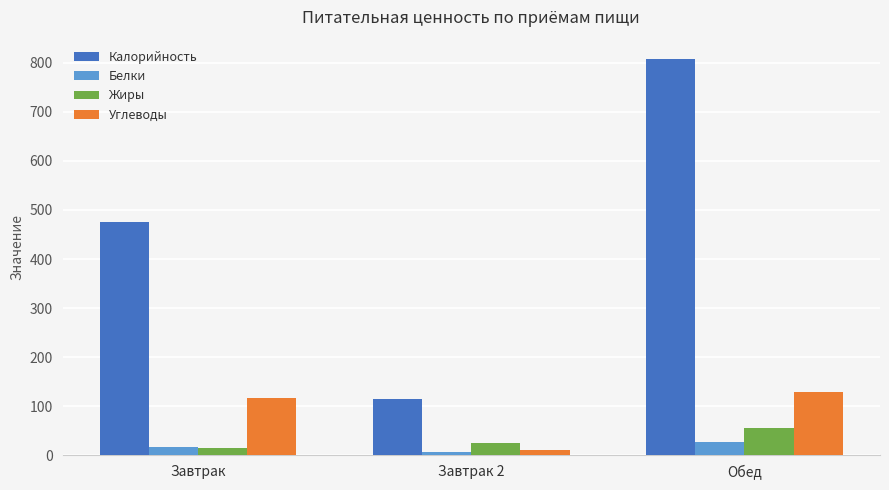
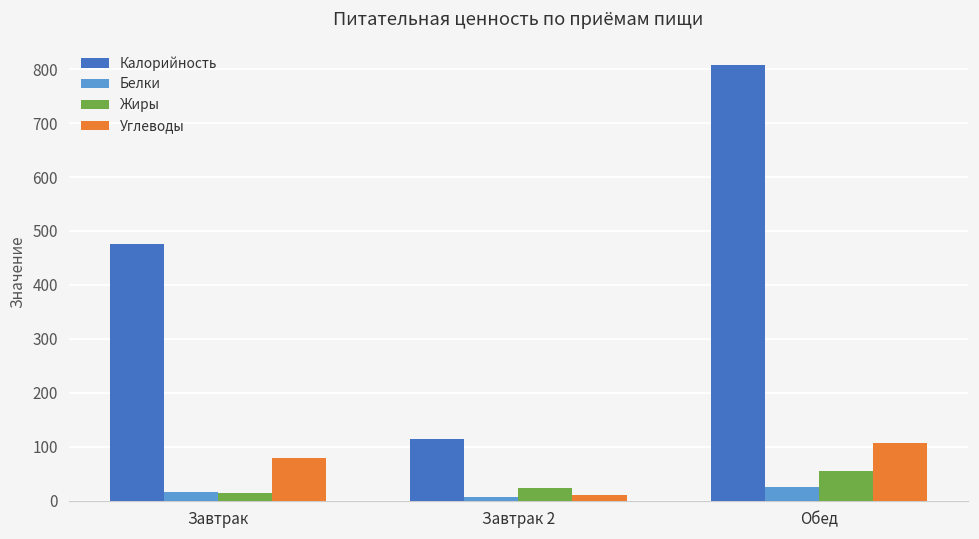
Углеводы, Завтрак: 120 -> 80
Углеводы, Обед: 130 -> 110
